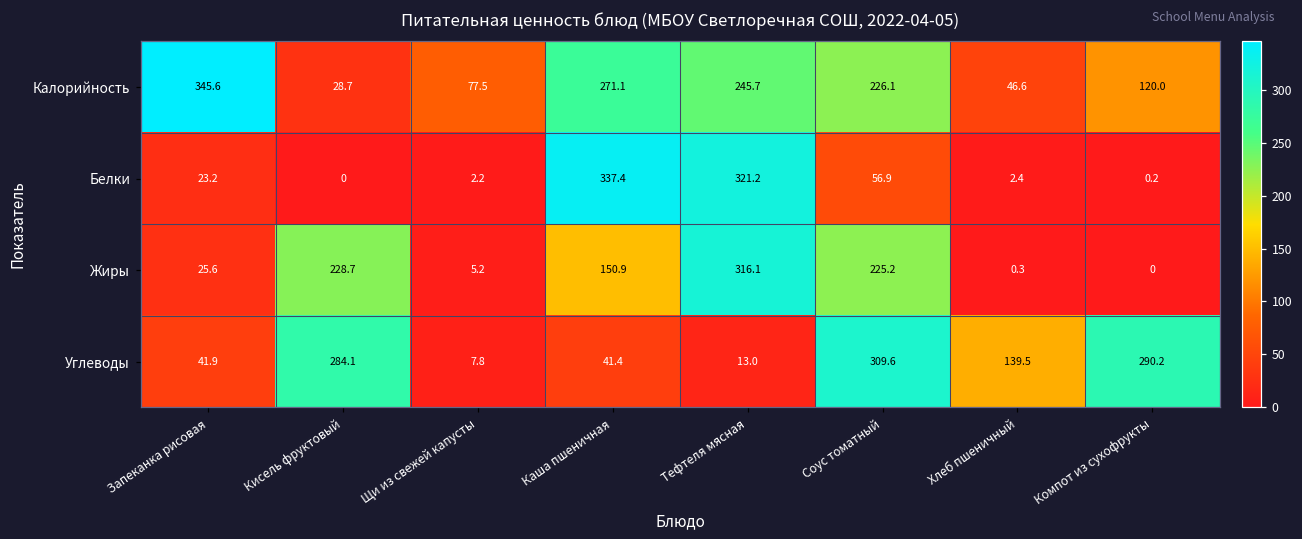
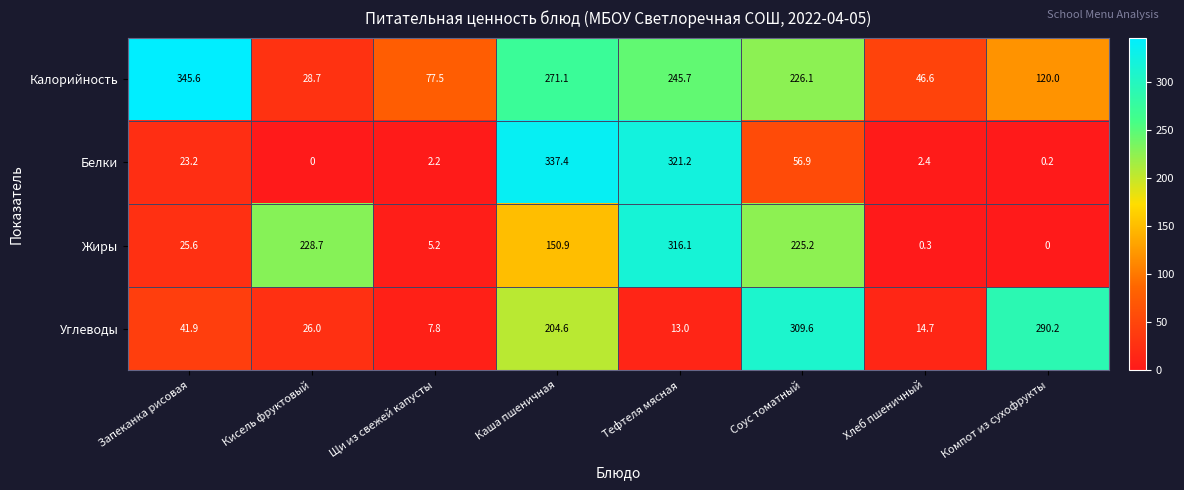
Углеводы, Кисель фруктовый: 284.1 -> 26.0
Углеводы, Каша пшеничная: 41.4 -> 204.6
Углеводы, Хлеб пшеничный: 139.5 -> 14.7
